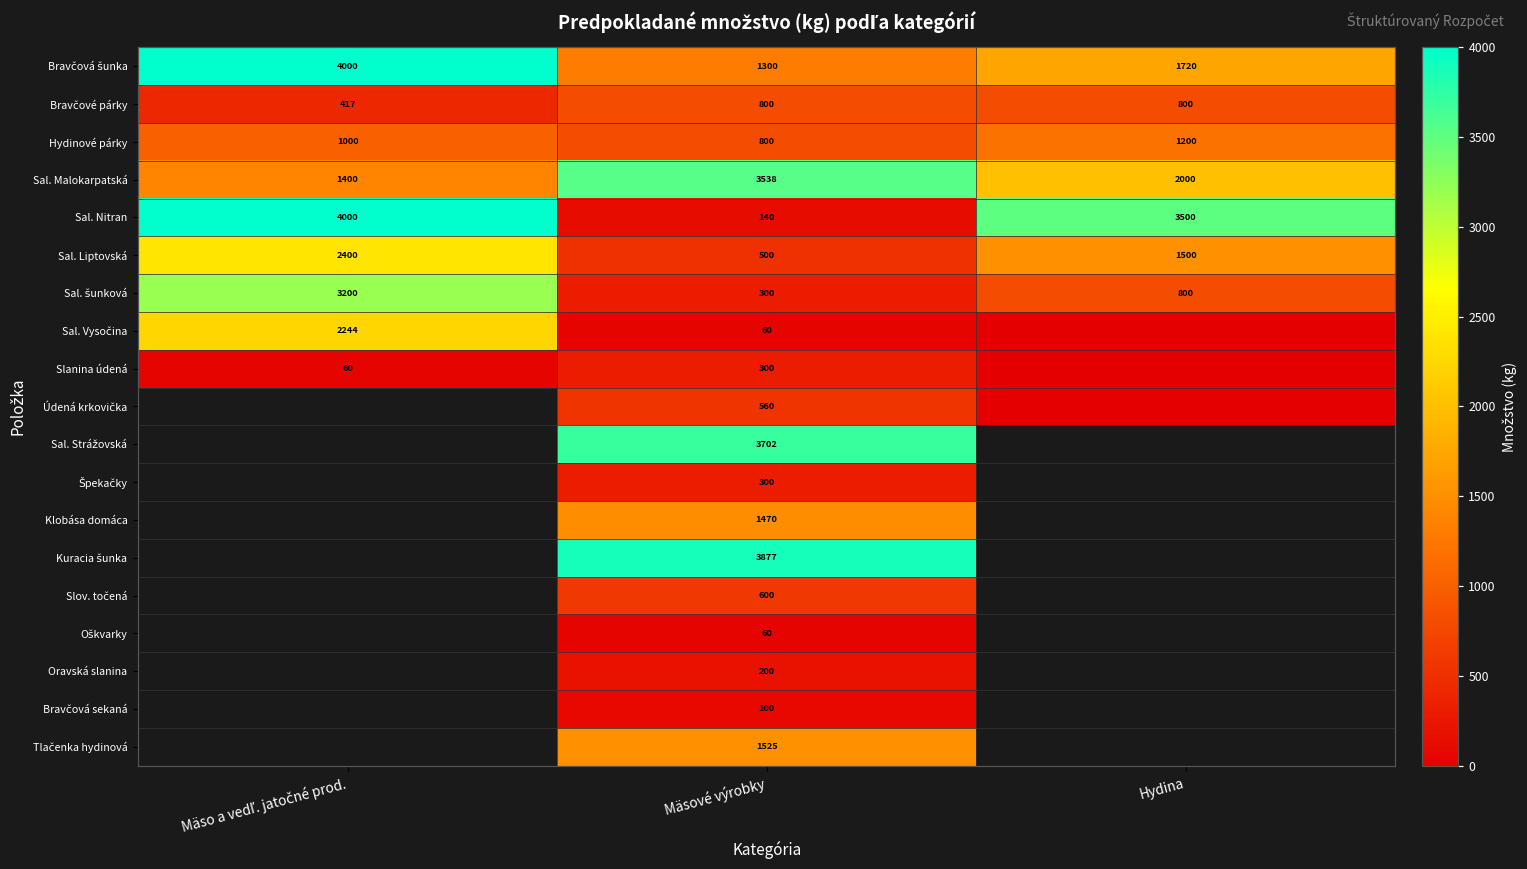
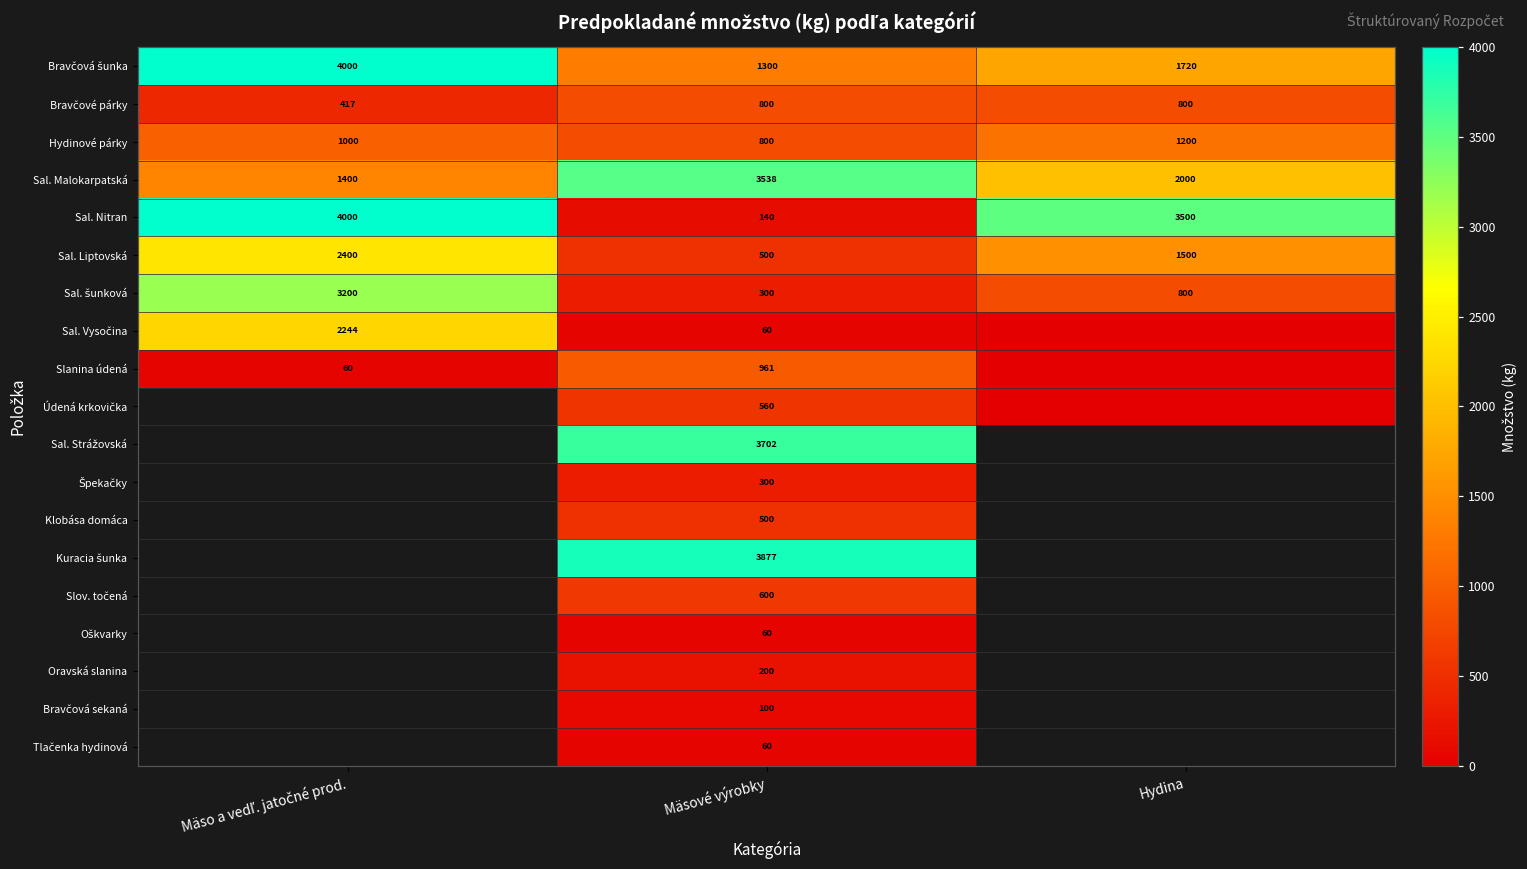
Slanina údená, Mäsové výrobky: 300 -> 961
Klobása domáca, Mäsové výrobky: 1470 -> 500
Tlačenka hydinová, Mäsové výrobky: 1525 -> 60
